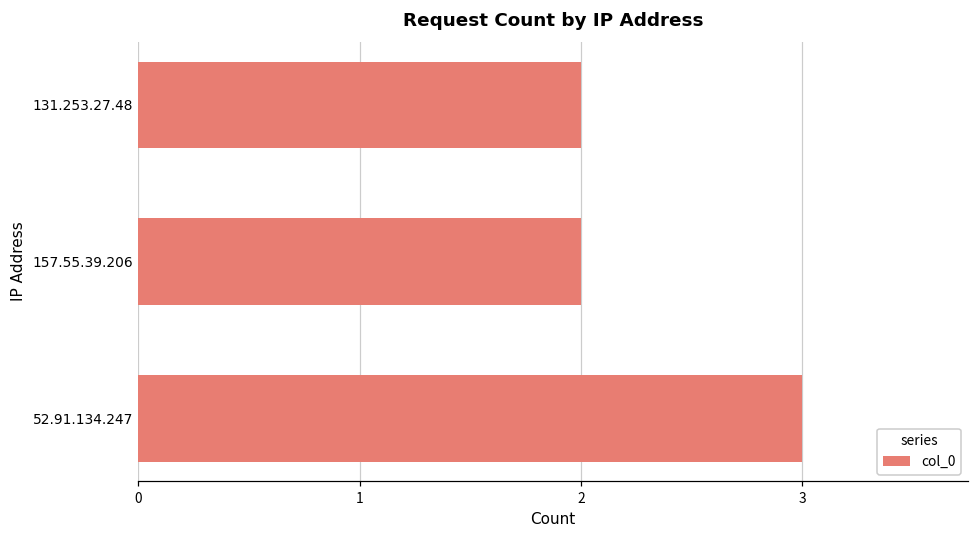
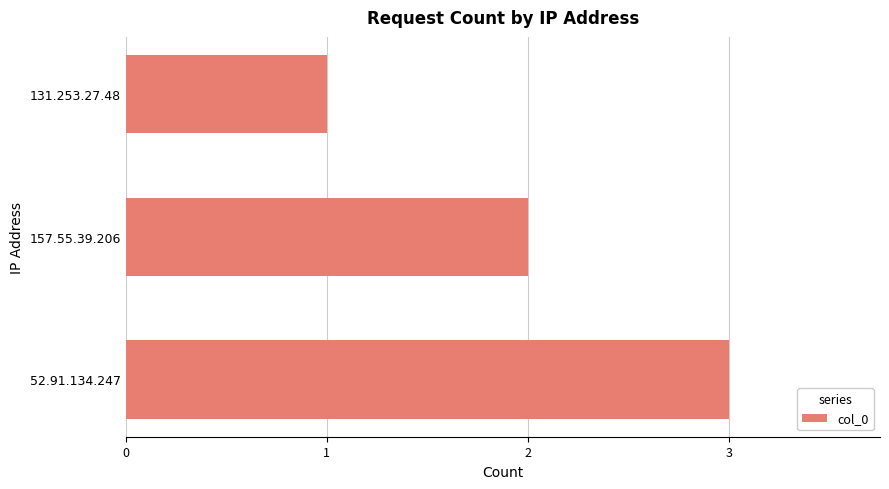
131.253.27.48: 2 -> 1
